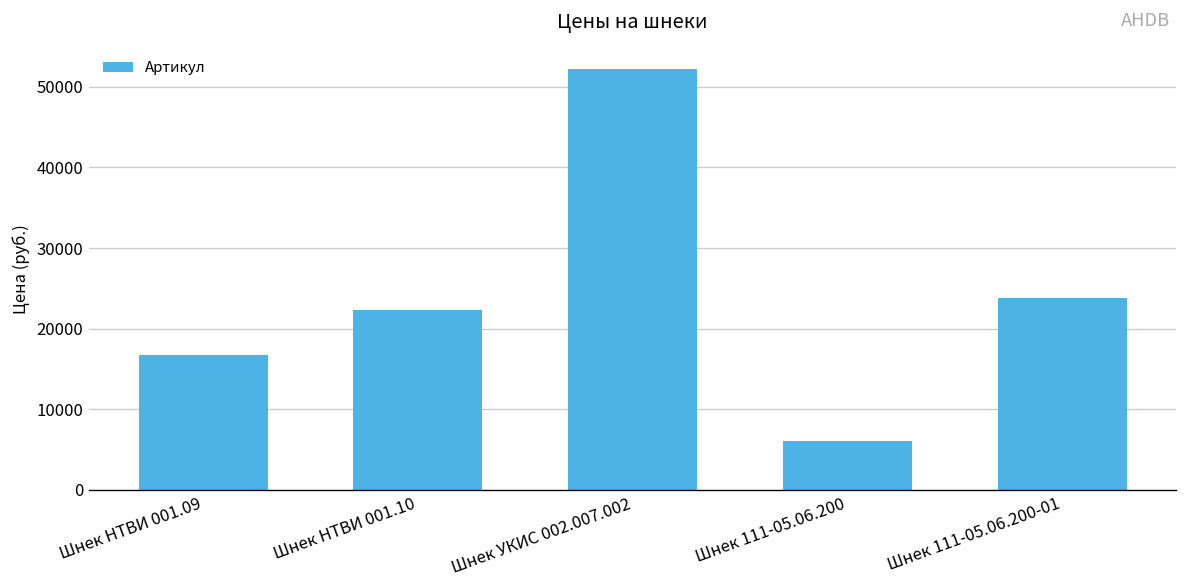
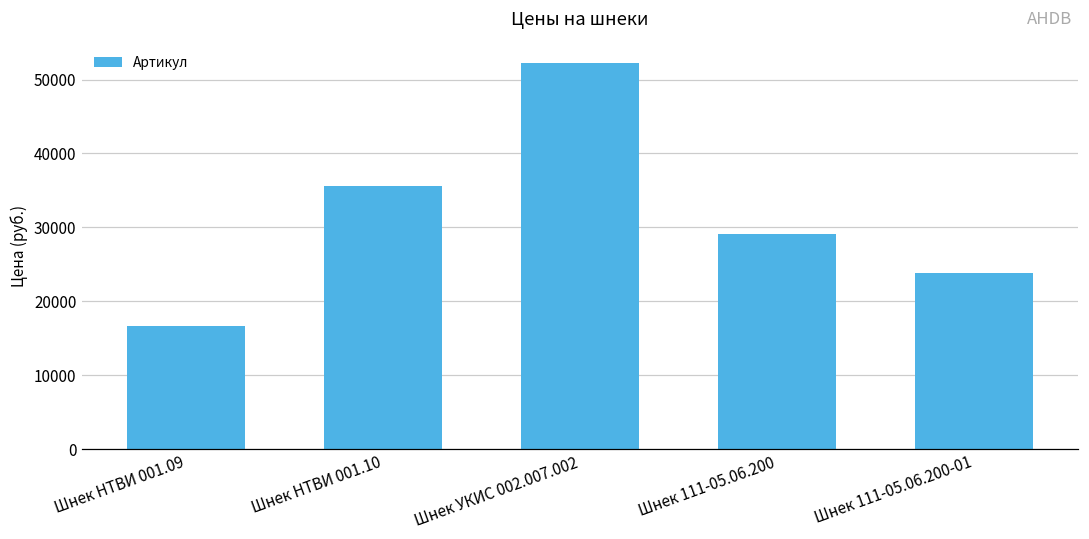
Шнек НТВИ 001.10: 22000 -> 36000
Шнек 111-05.06.200: 6000 -> 29000
